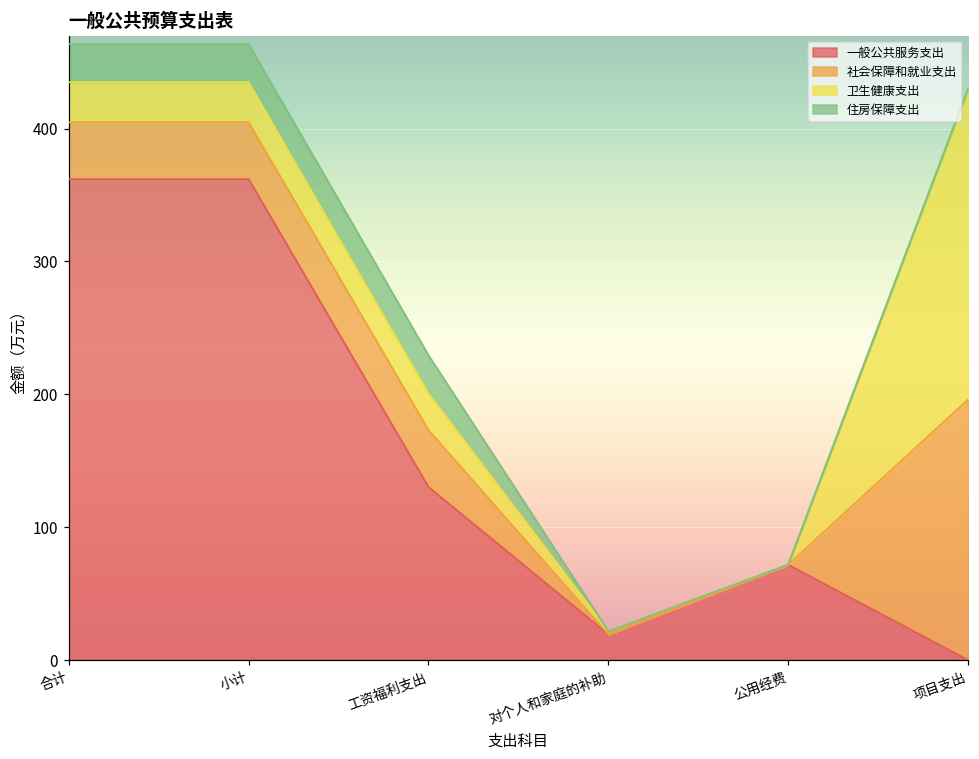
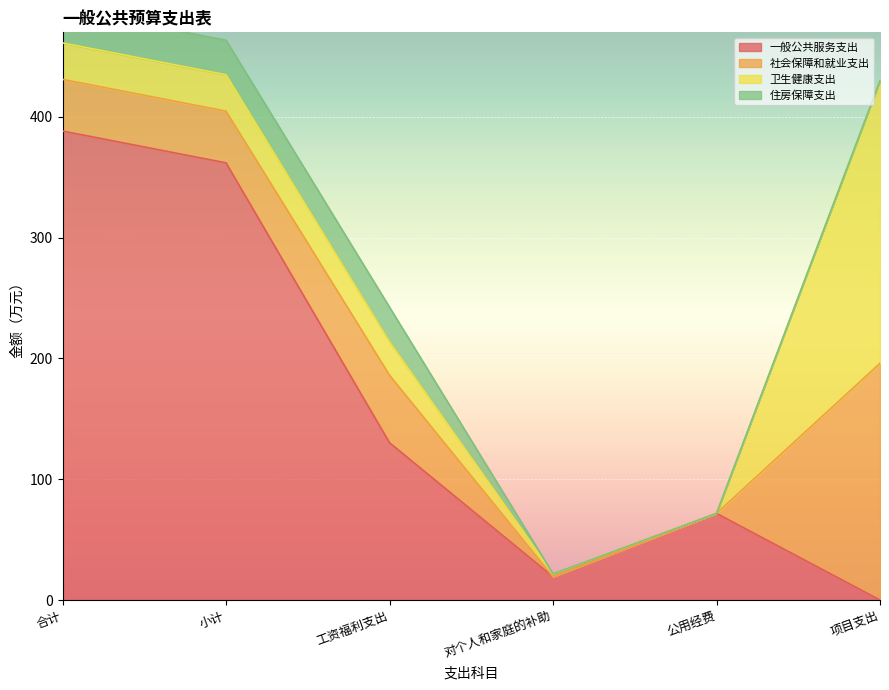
一般公共服务支出, 合计: 362 -> 388
社会保障和就业支出, 工资福利支出: 43 -> 56
